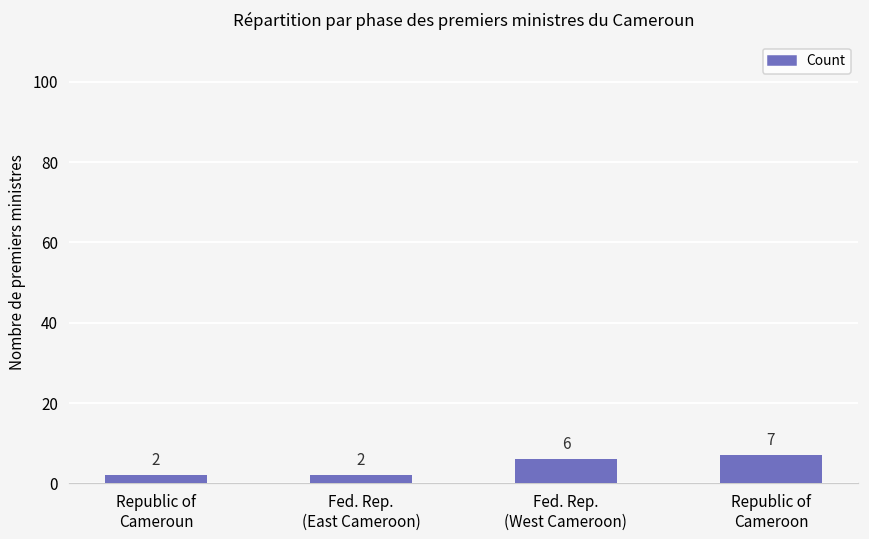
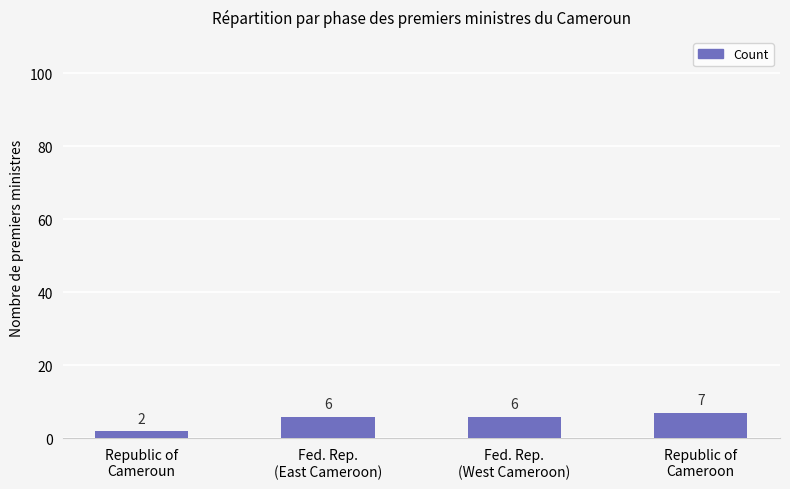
Fed. Rep. (East Cameroon): 2 -> 6
